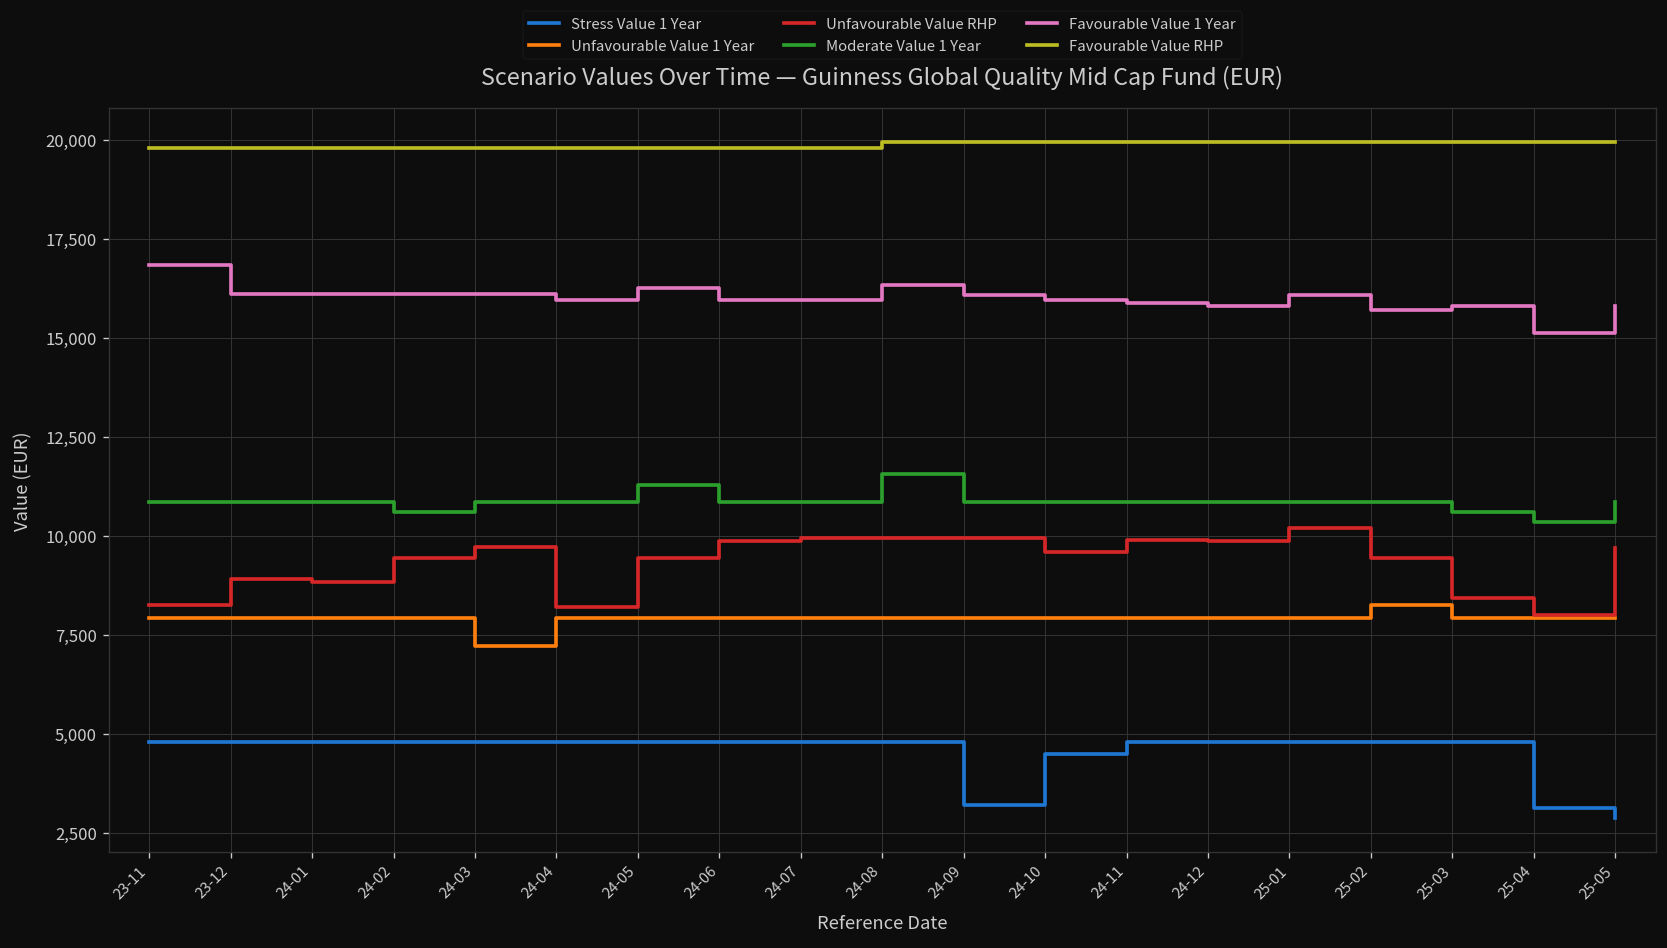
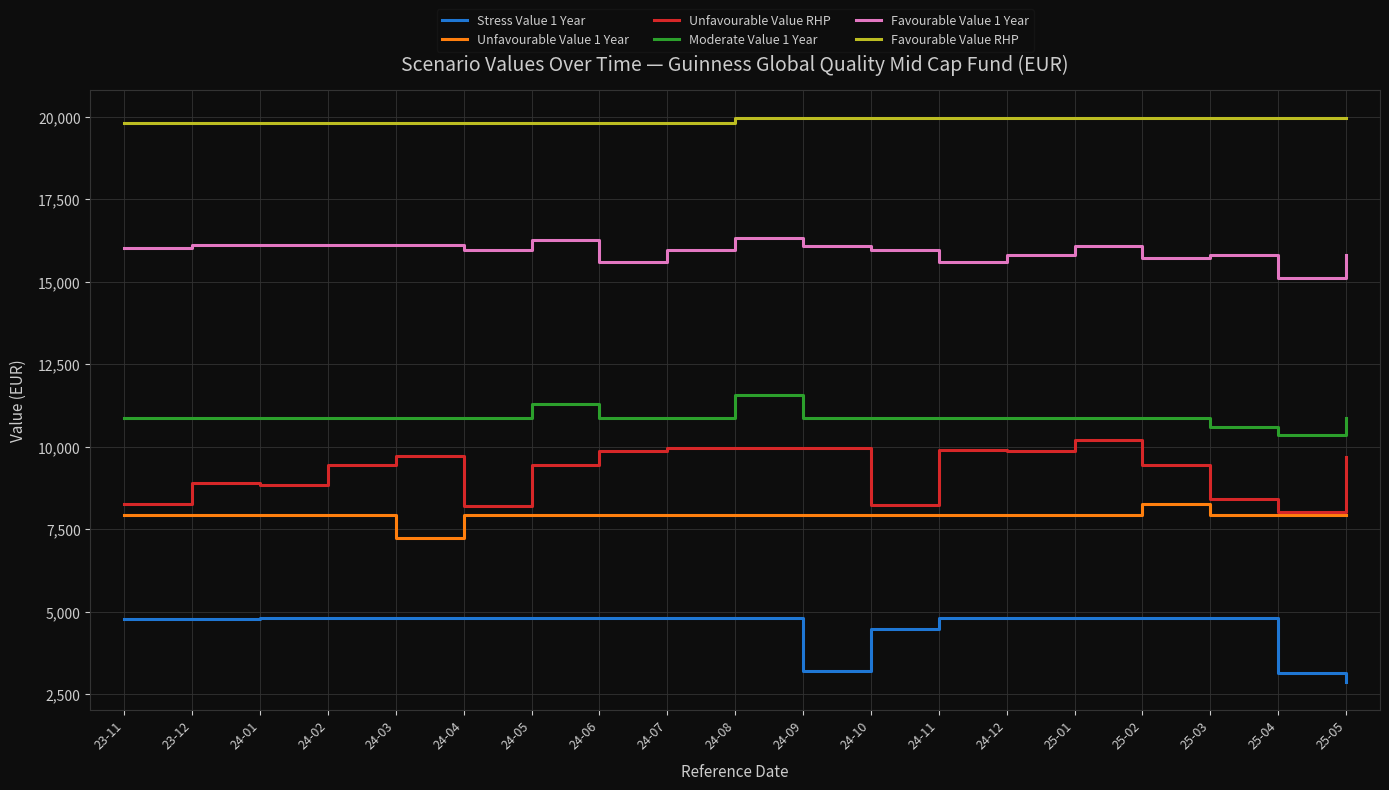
Favourable Value 1 Year, 23-11: 16,800 -> 16,000
Moderate Value 1 Year, 24-02: 10,600 -> 10,900
Favourable Value 1 Year, 24-06: 16,000 -> 15,600
Unfavourable Value RHP, 24-10: 9,600 -> 8,200
Favourable Value 1 Year, 24-11: 15,900 -> 15,600
